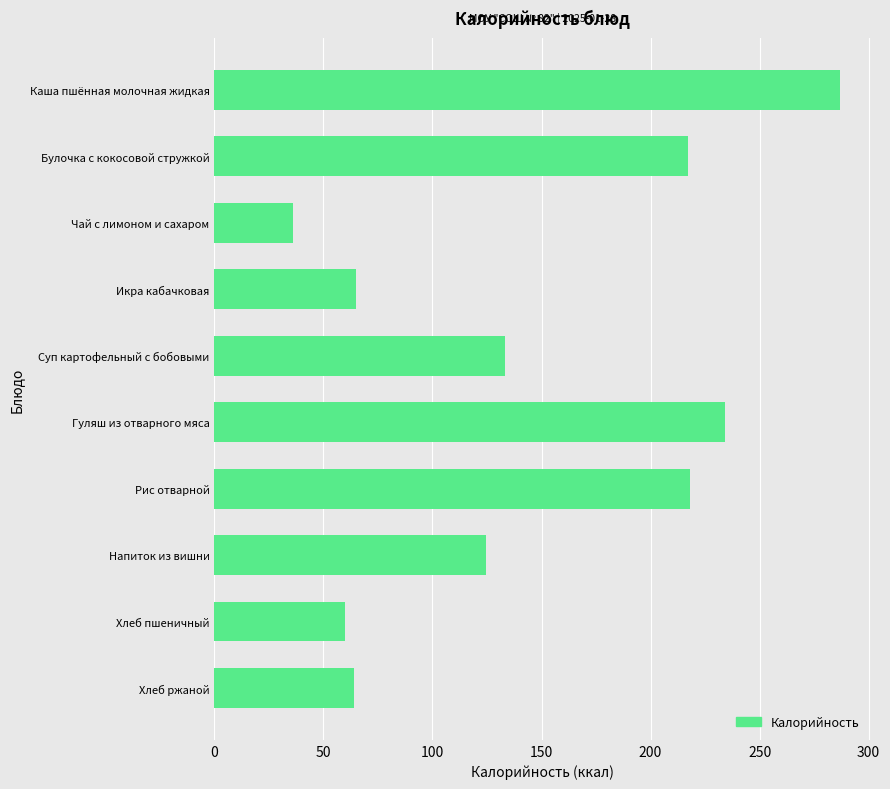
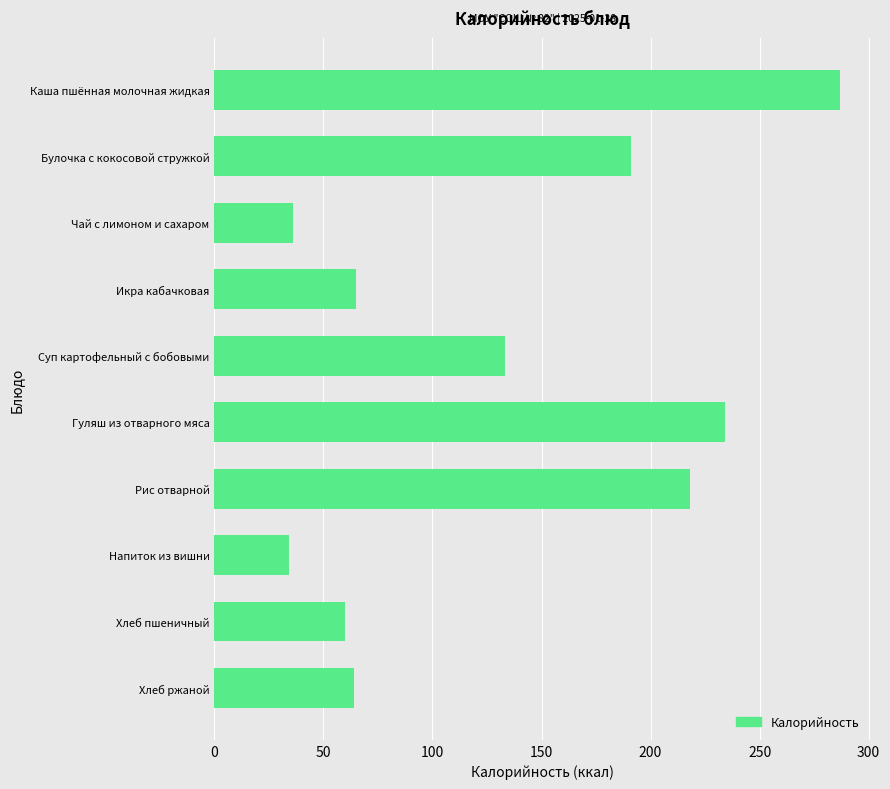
Булочка с кокосовой стружкой: 217 -> 191
Напиток из вишни: 124 -> 34
